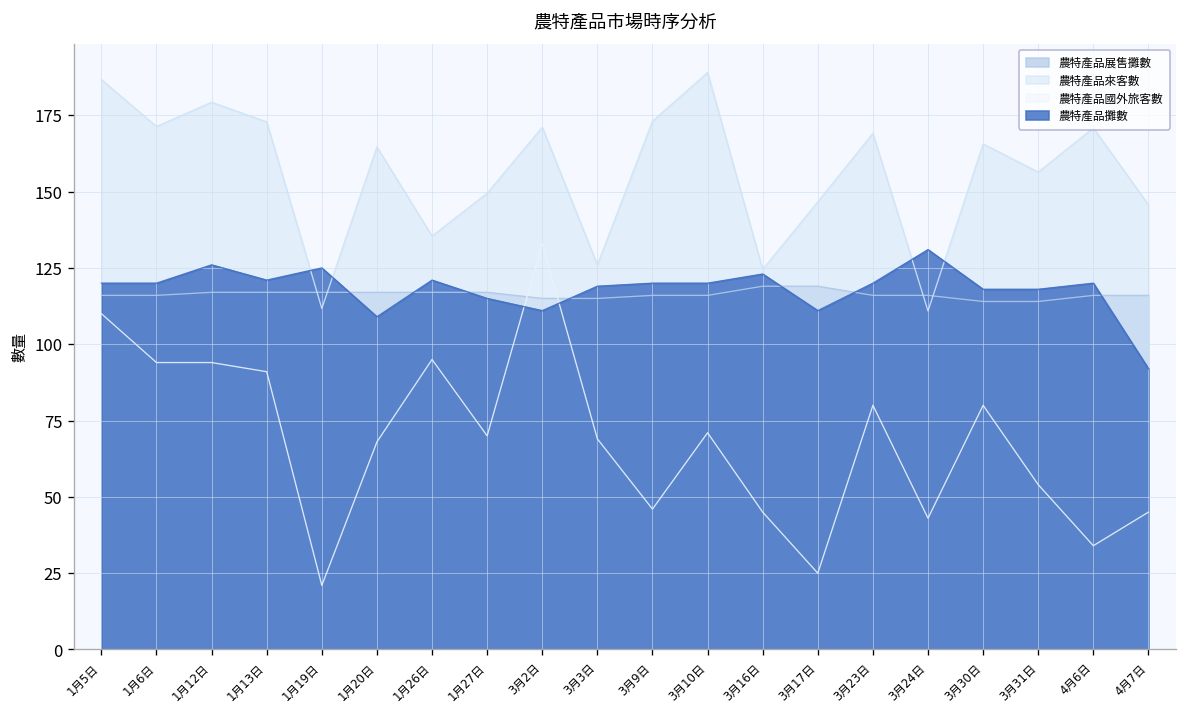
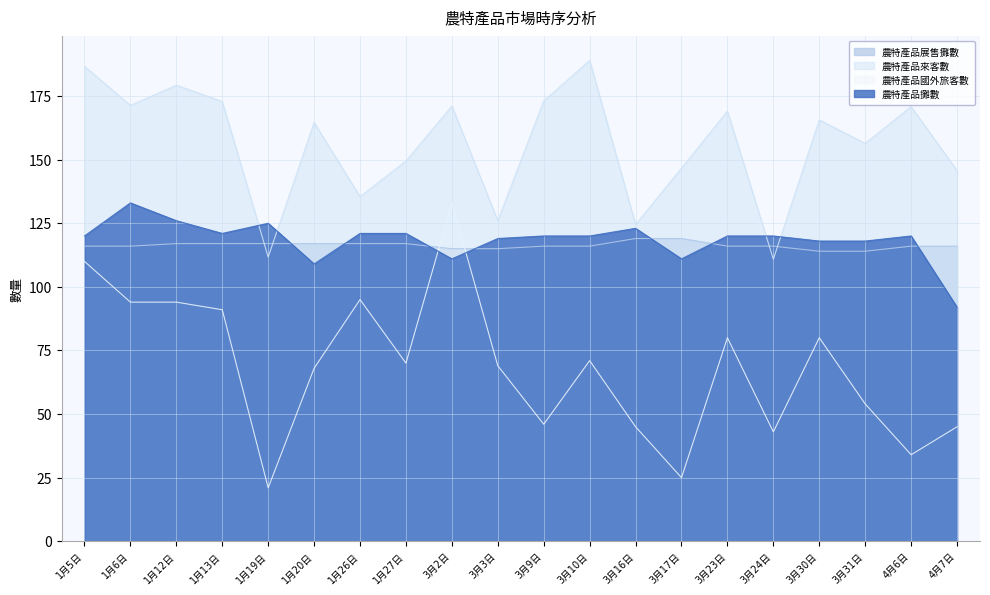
農特產品攤數, 1月6日: 120 -> 133
農特產品攤數, 1月27日: 115 -> 121
農特產品攤數, 3月24日: 131 -> 120
